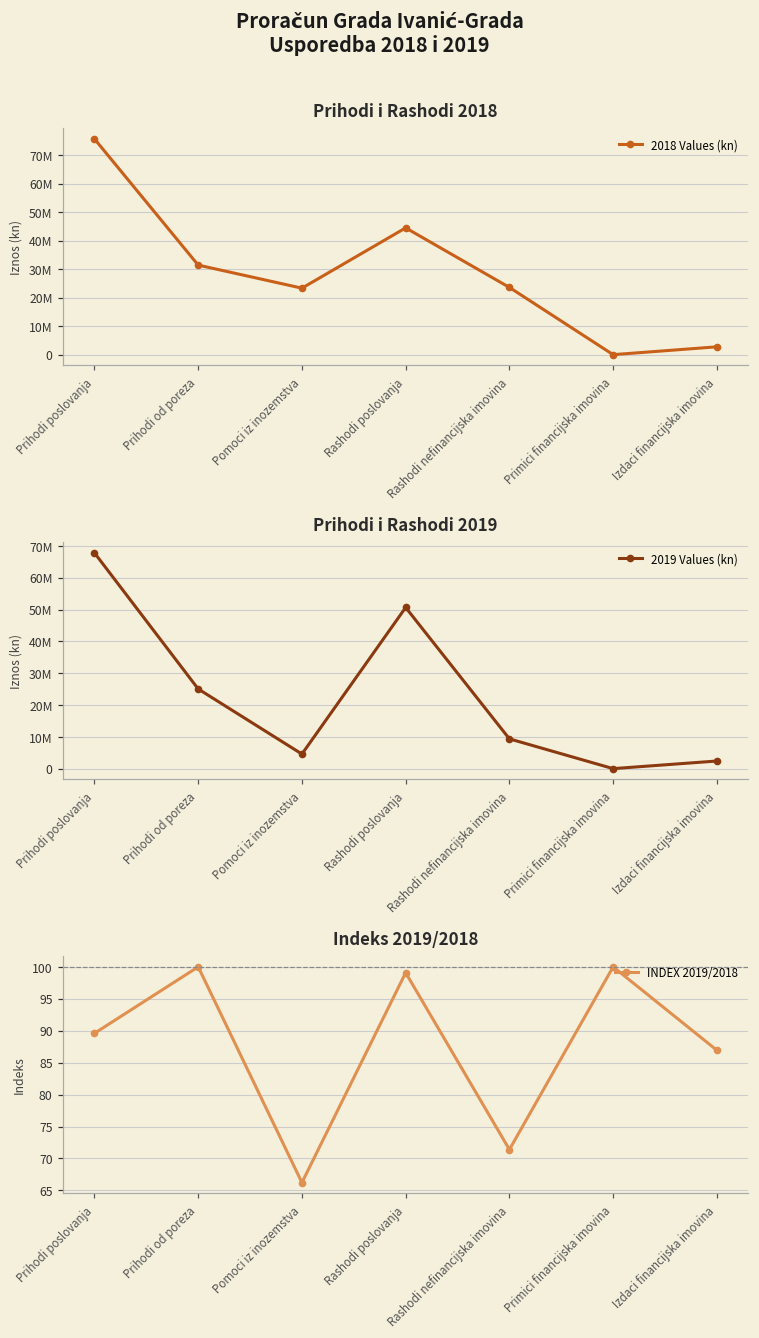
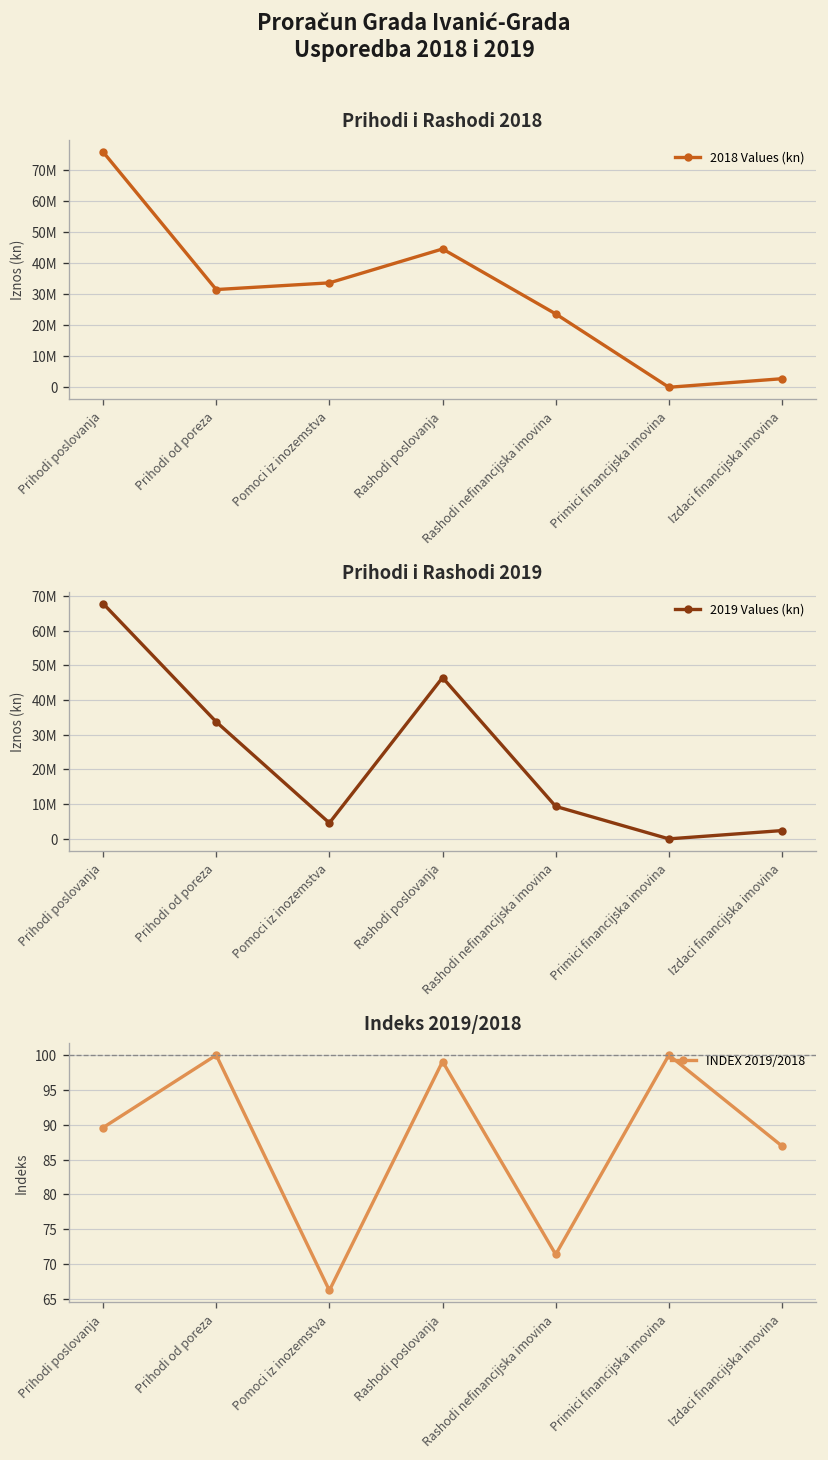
Prihodi i Rashodi 2018, Pomoci iz inozemstva: 23000000 -> 34000000
Prihodi i Rashodi 2019, Prihodi od poreza: 25000000 -> 34000000
Prihodi i Rashodi 2019, Rashodi poslovanja: 51000000 -> 46000000
